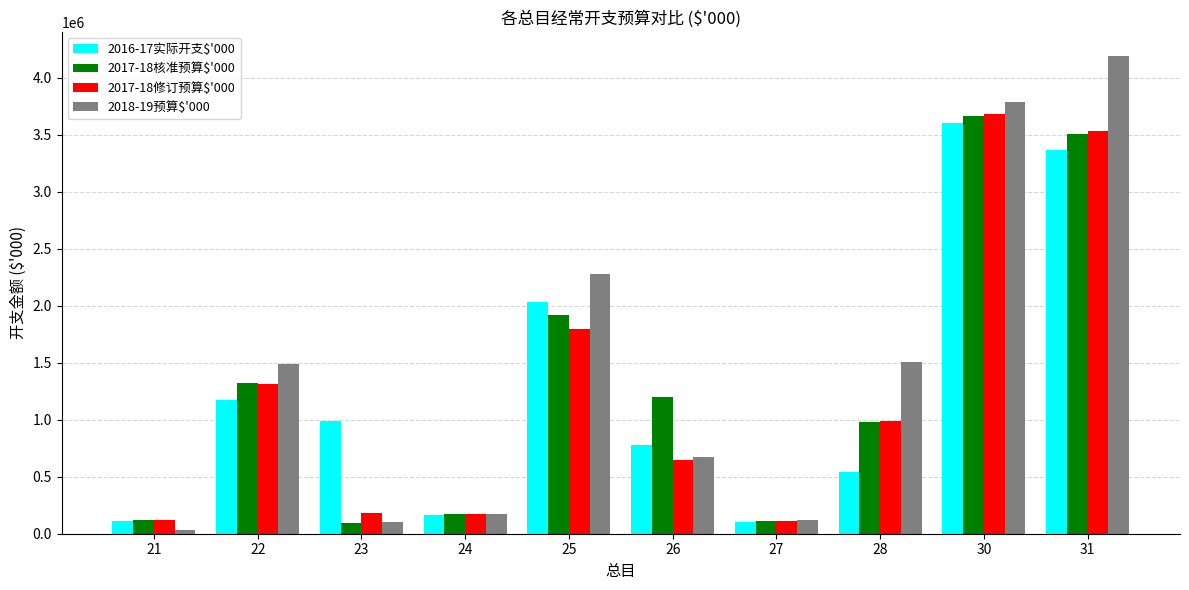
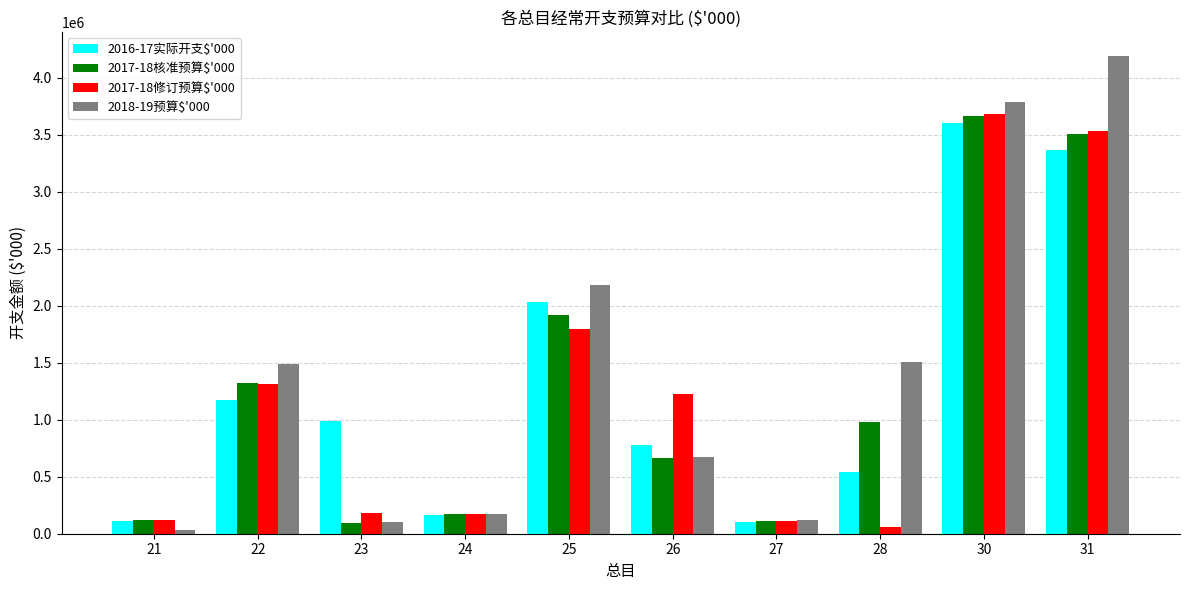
2018-19预算$'000, 25: 2270000 -> 2180000
2017-18核准预算$'000, 26: 1200000 -> 670000
2017-18修订预算$'000, 26: 650000 -> 1230000
2017-18修订预算$'000, 28: 990000 -> 60000
